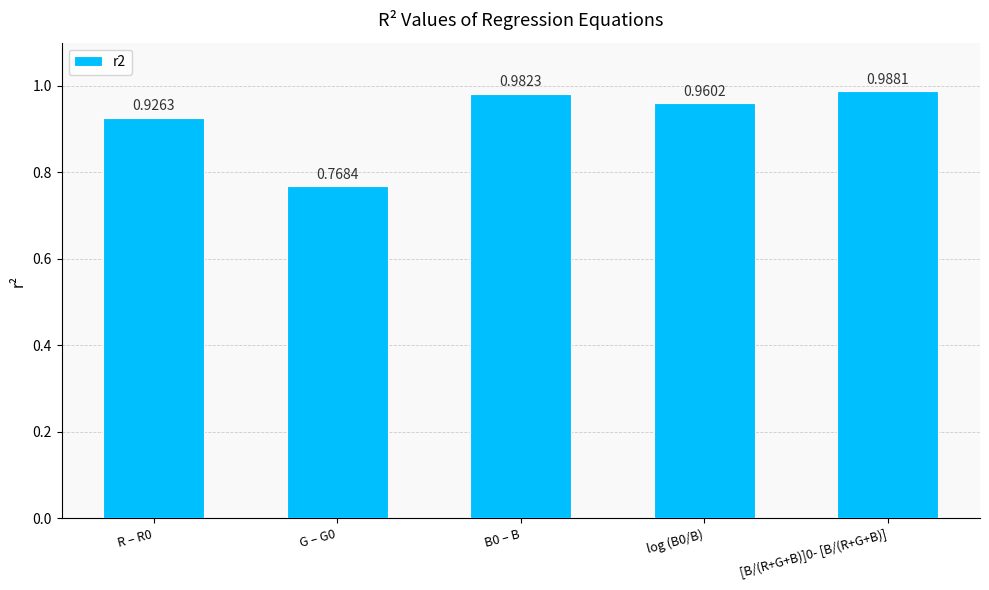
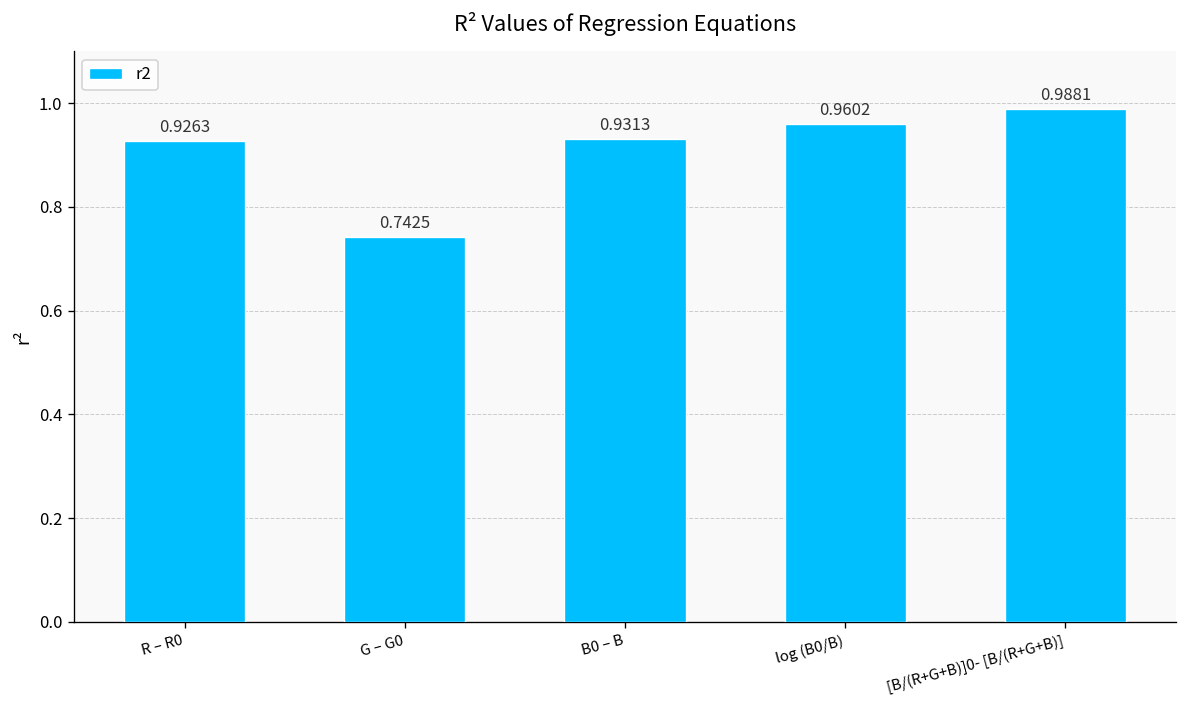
G – G0: 0.7684 -> 0.7425
B0 – B: 0.9823 -> 0.9313
